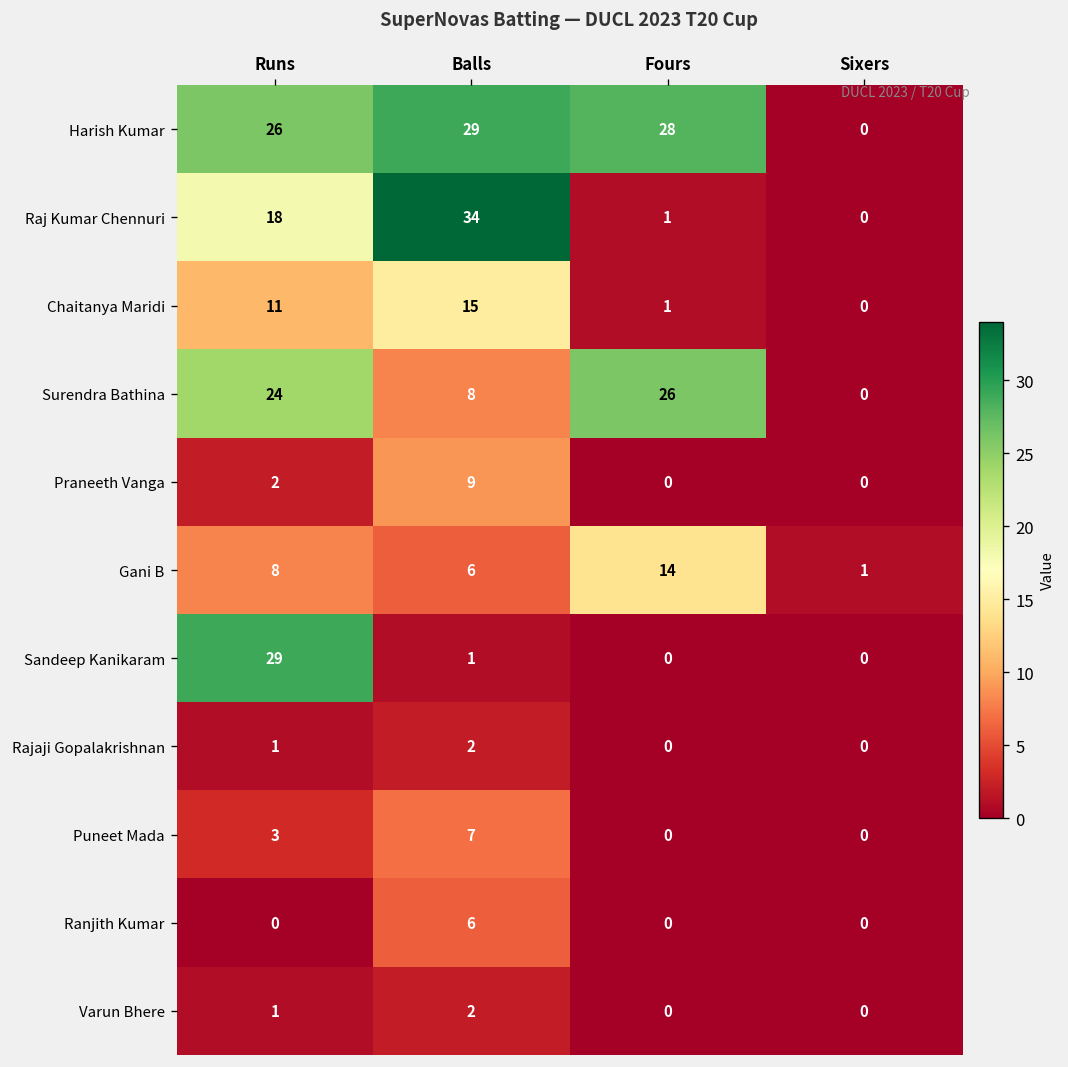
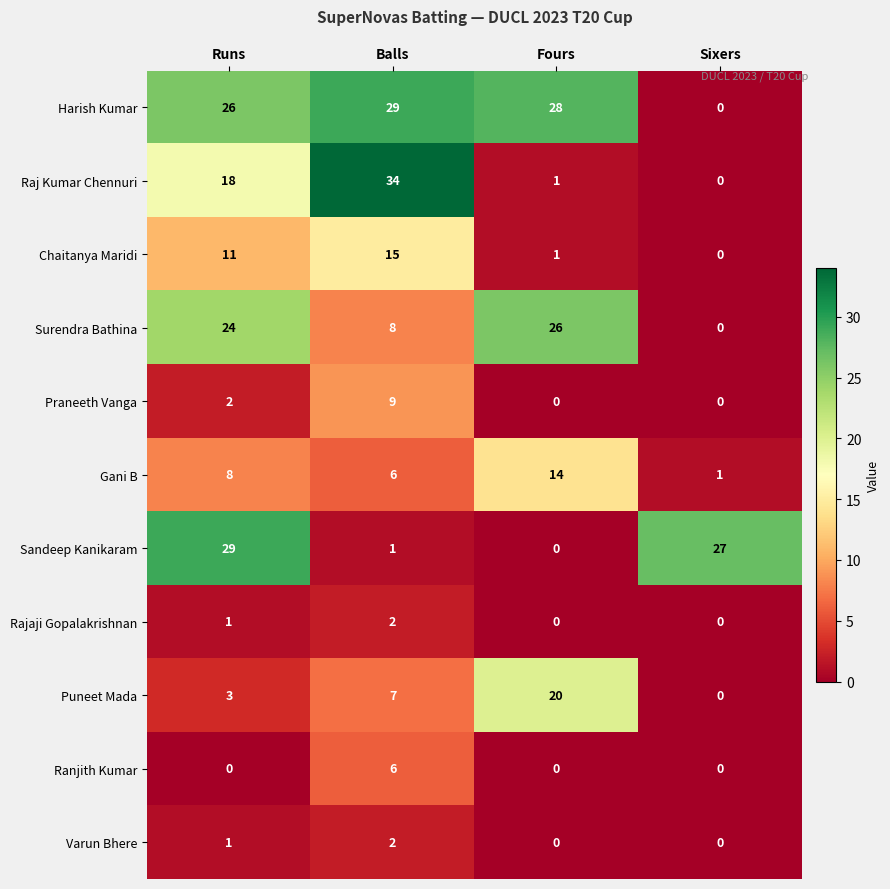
Sandeep Kanikaram, Sixers: 0 -> 27
Puneet Mada, Fours: 0 -> 20
